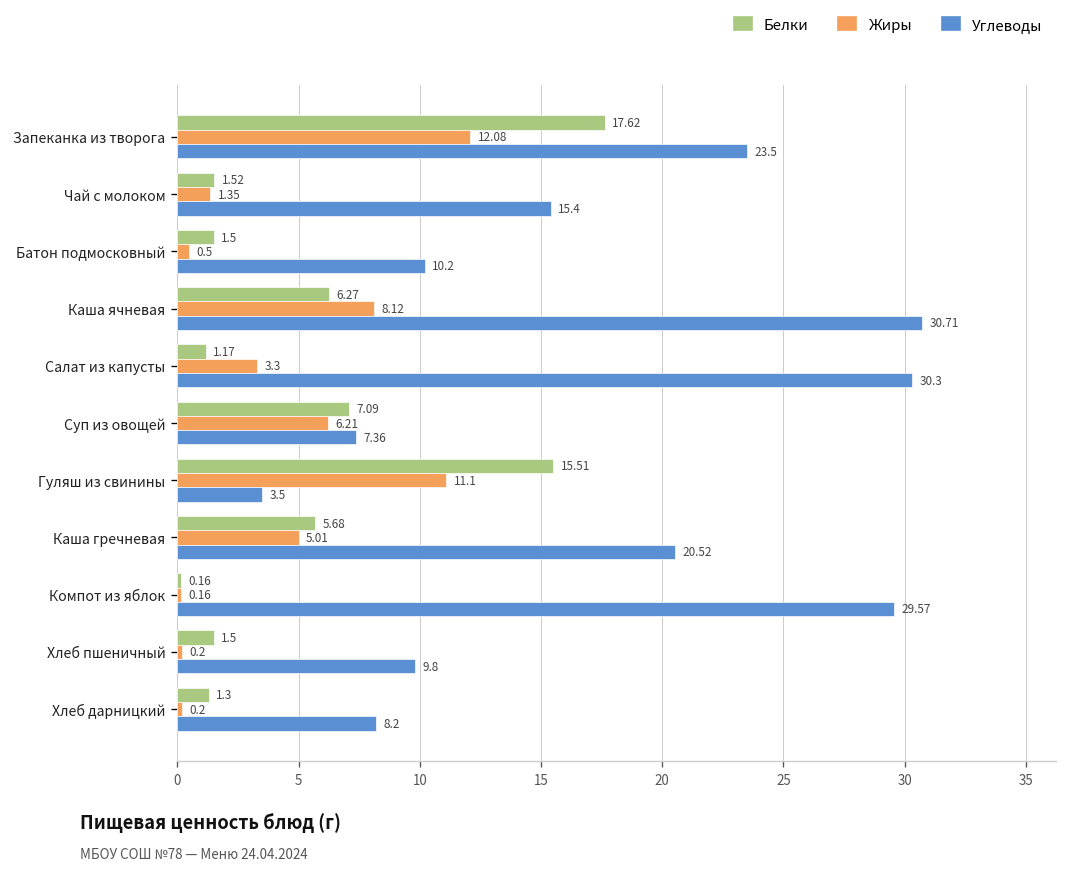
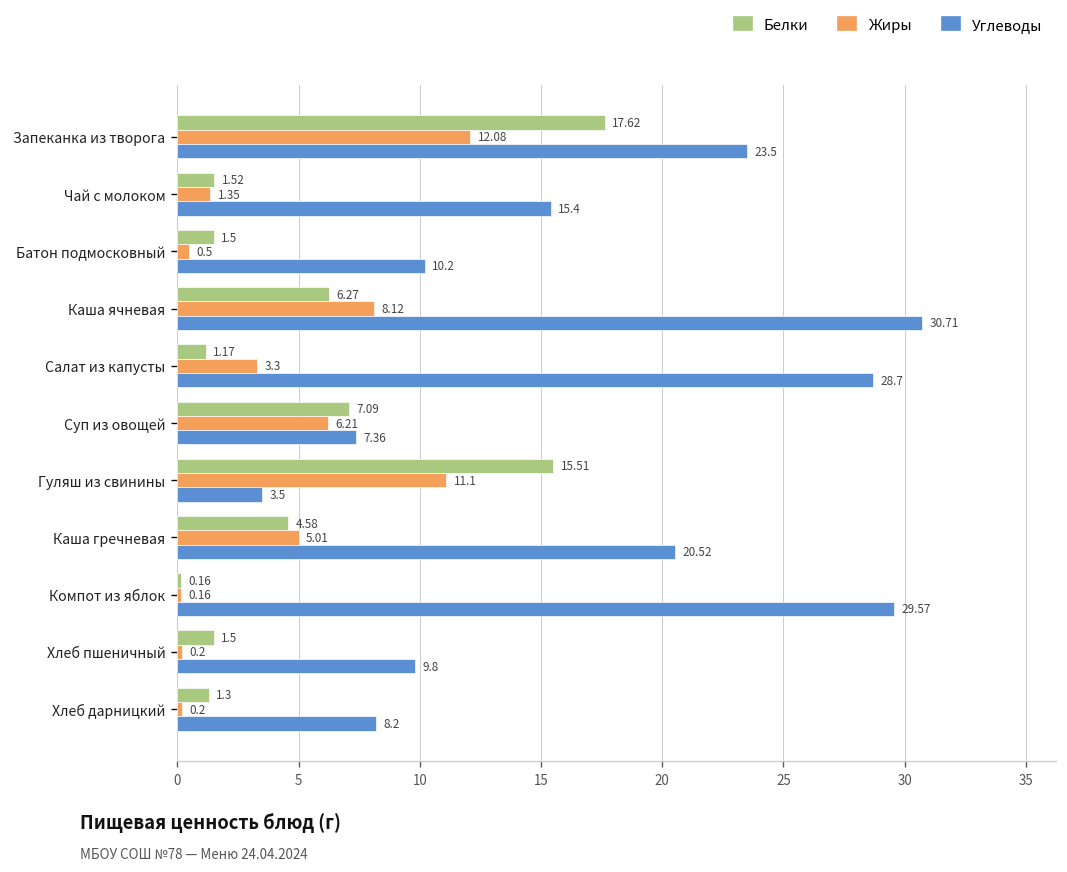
Углеводы, Салат из капусты: 30.3 -> 28.7
Белки, Каша гречневая: 5.68 -> 4.58
